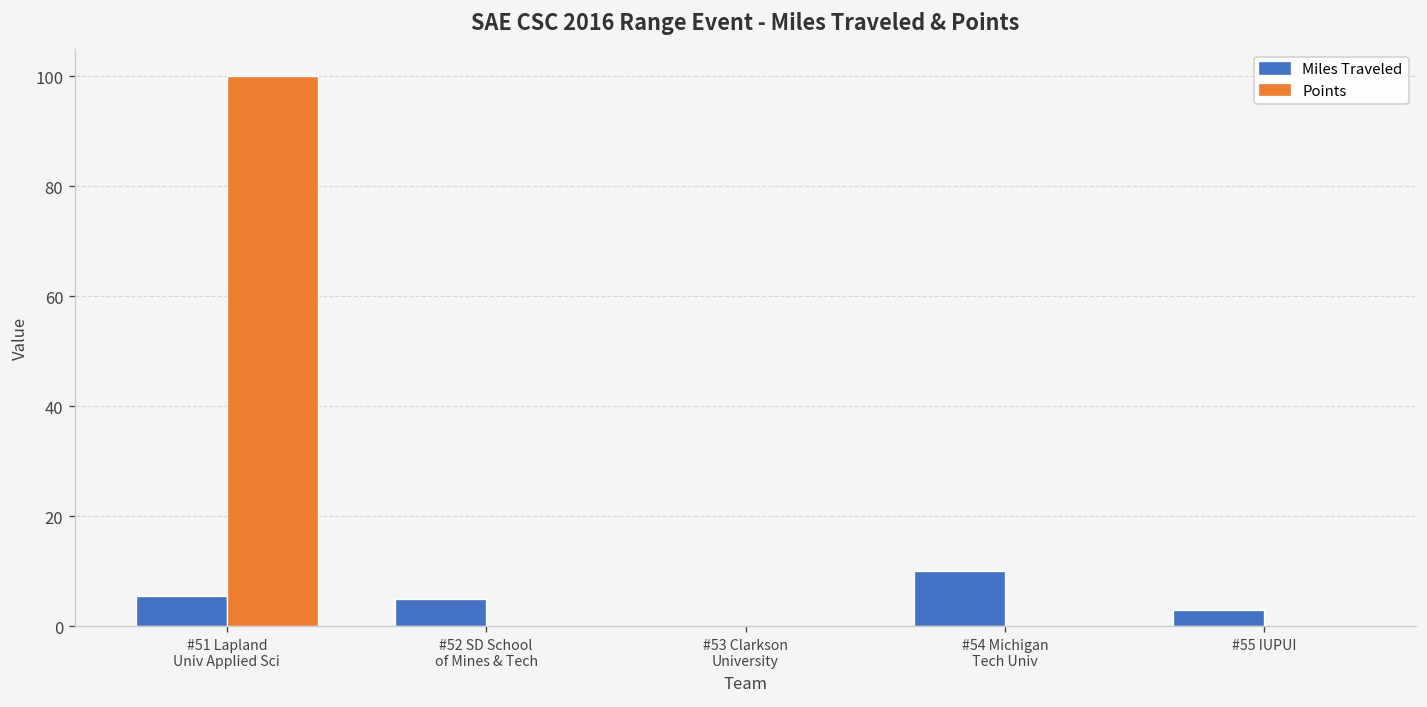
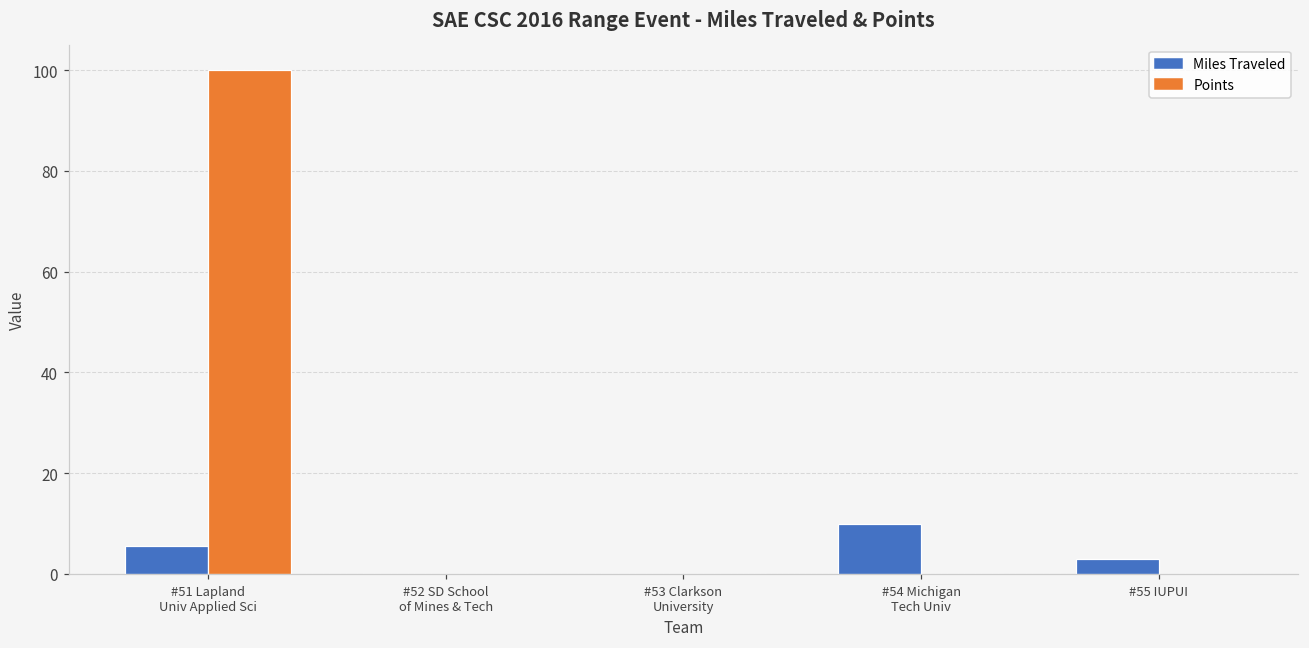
Miles Traveled, #52 SD School of Mines & Tech: 5 -> 0
